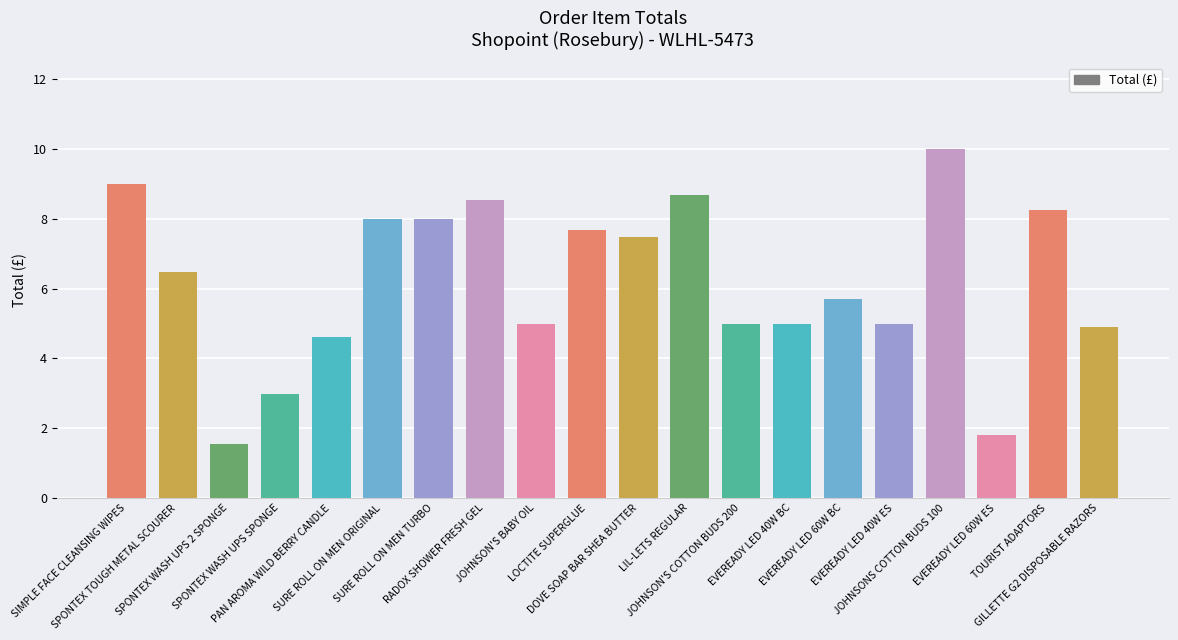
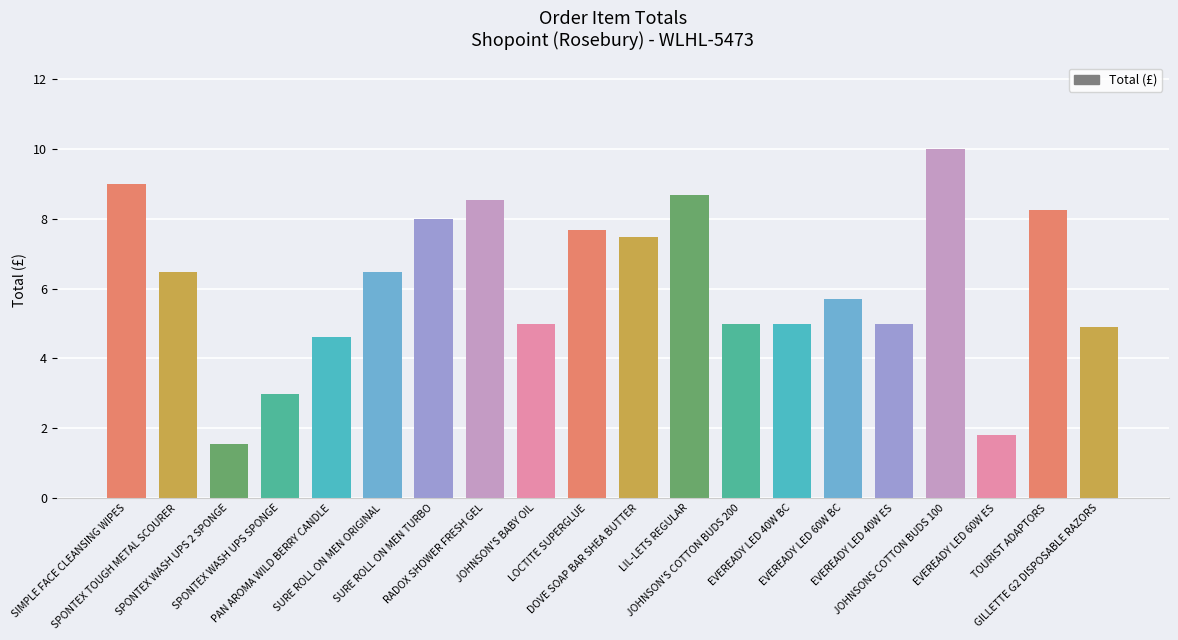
SURE ROLL ON MEN ORIGINAL: 8.0 -> 6.5
